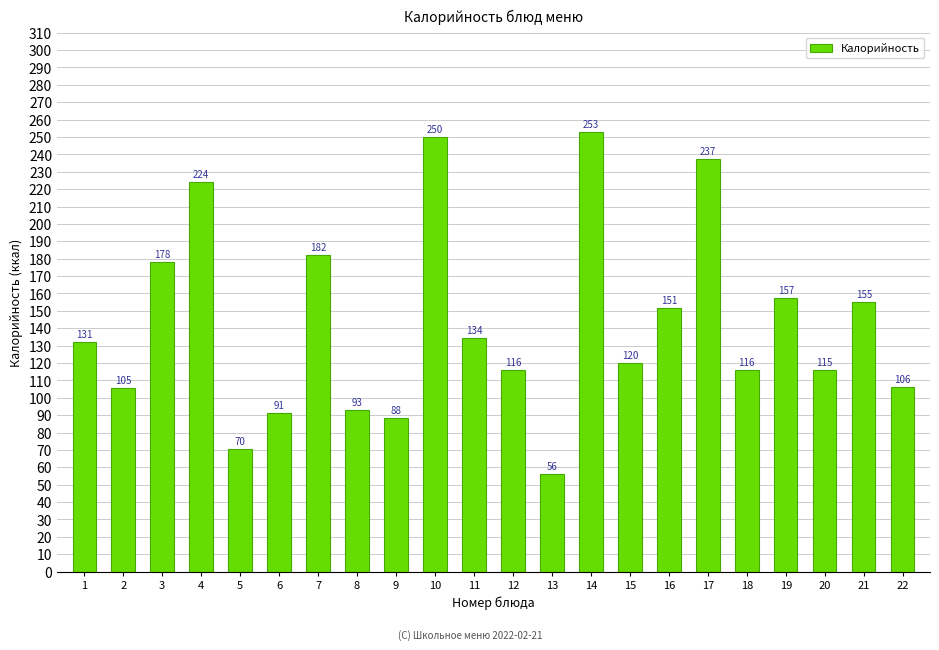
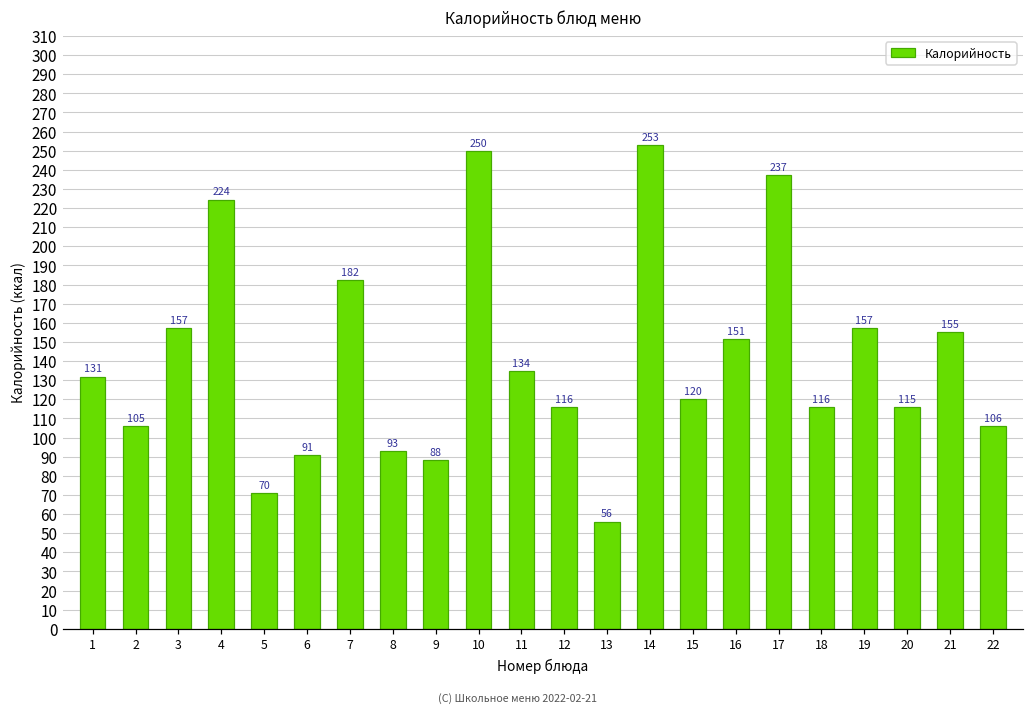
3: 178 -> 157
